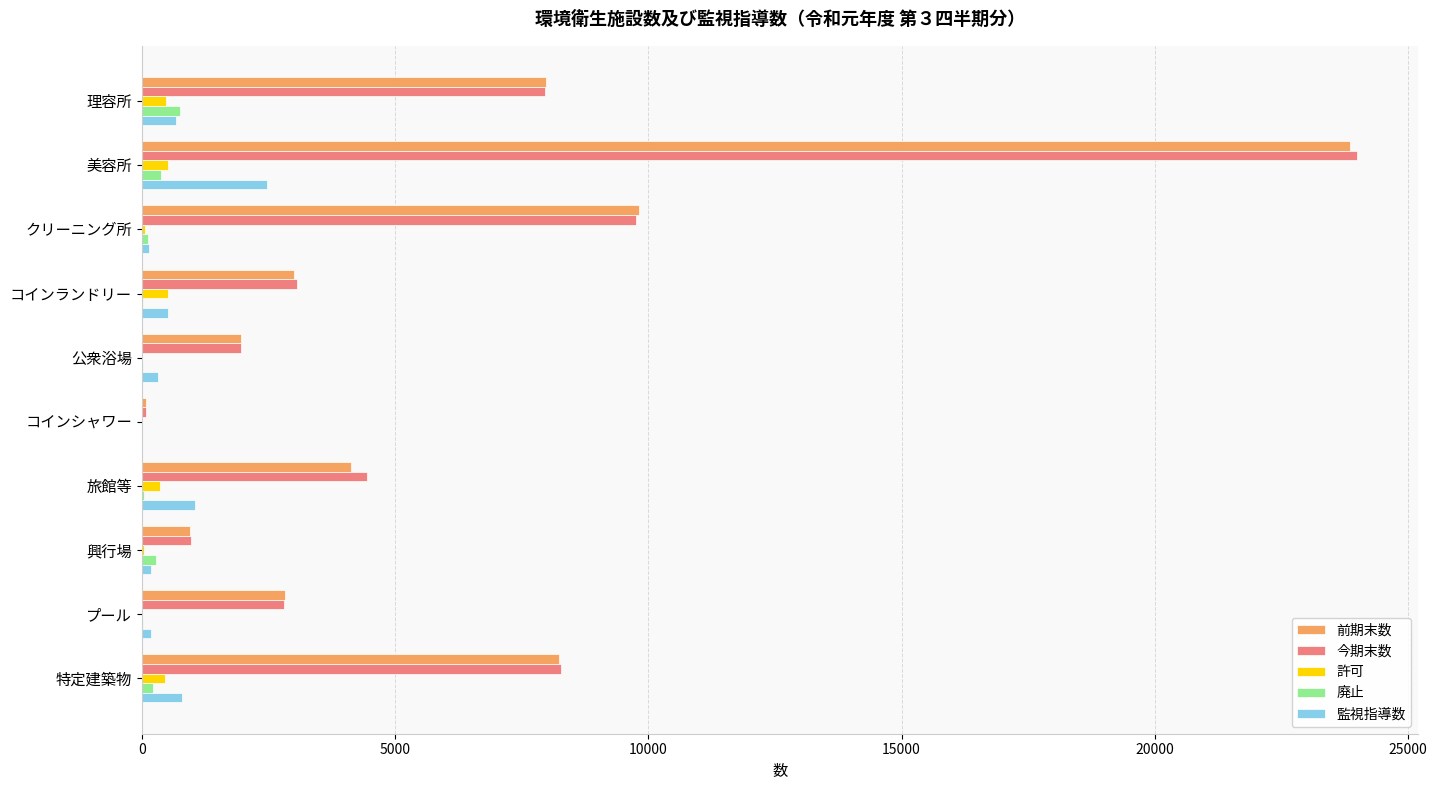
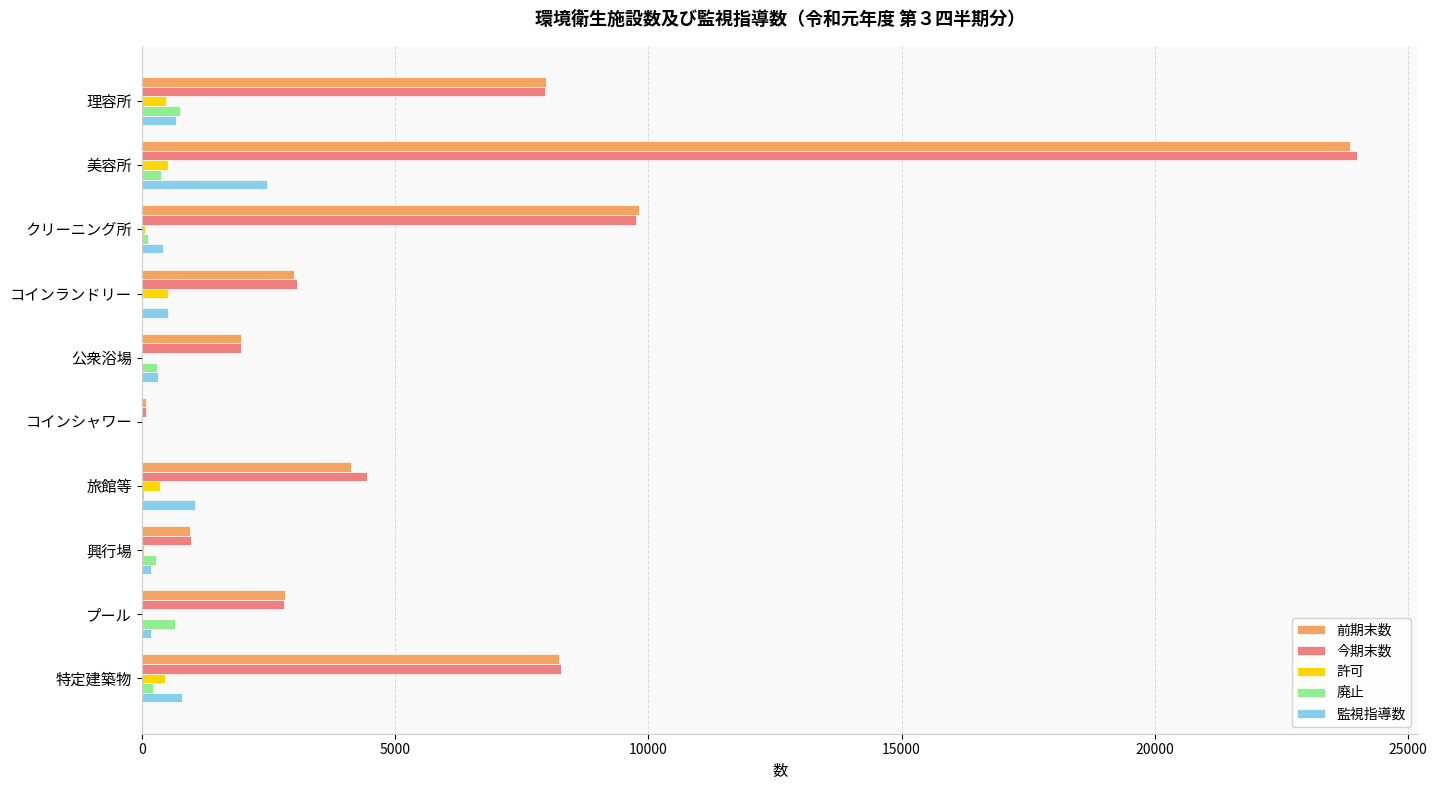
監視指導数, クリーニング所: 100 -> 400
廃止, 公衆浴場: 0 -> 300
廃止, プール: 0 -> 700
